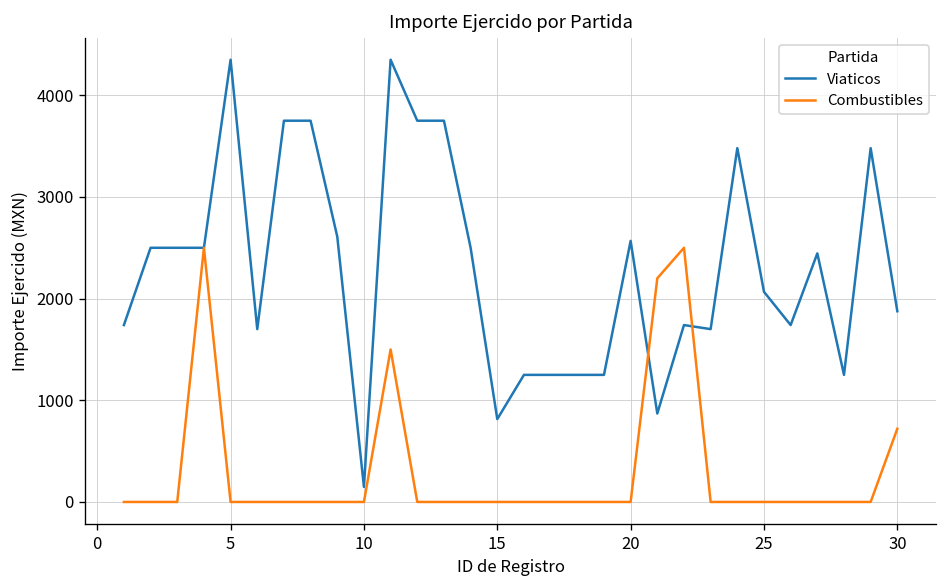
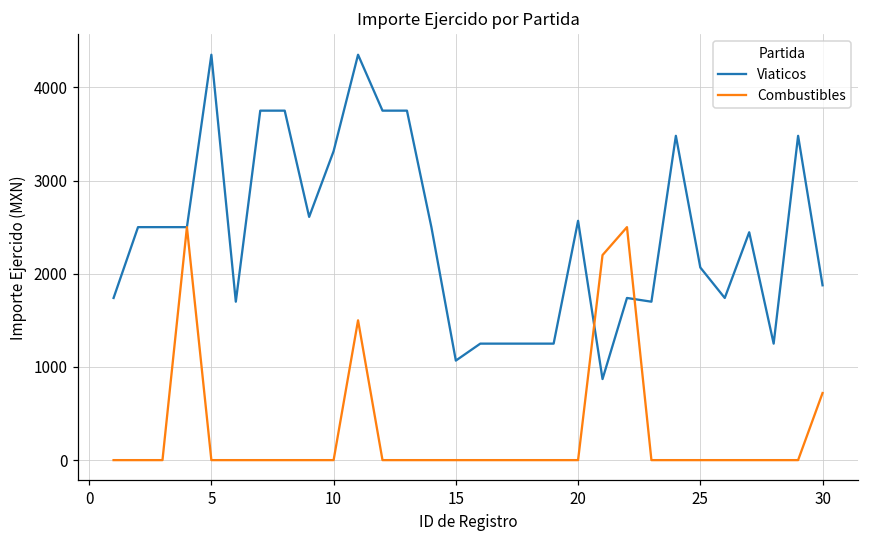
Viaticos, 10: 100 -> 3300
Viaticos, 15: 800 -> 1100
